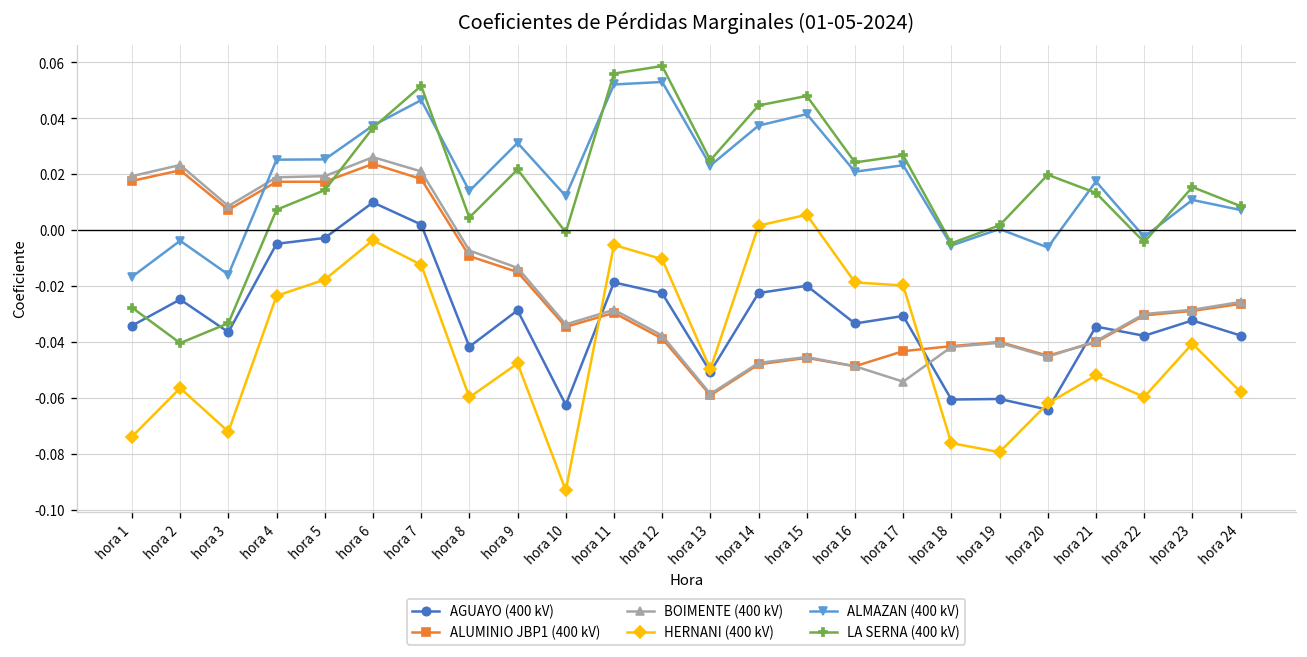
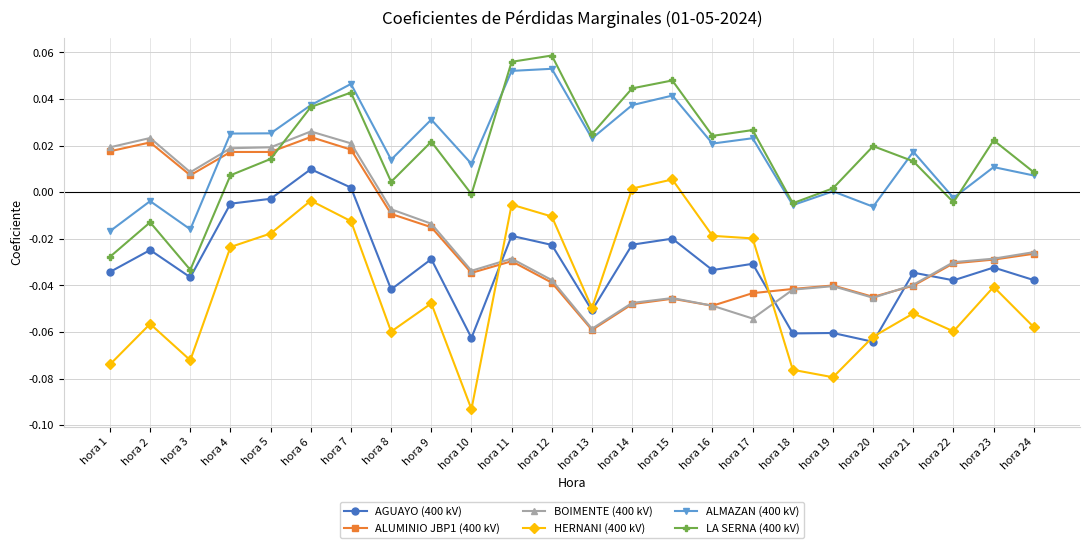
LA SERNA (400 kV), hora 2: -0.040 -> -0.013
LA SERNA (400 kV), hora 7: 0.052 -> 0.043
LA SERNA (400 kV), hora 23: 0.015 -> 0.022
